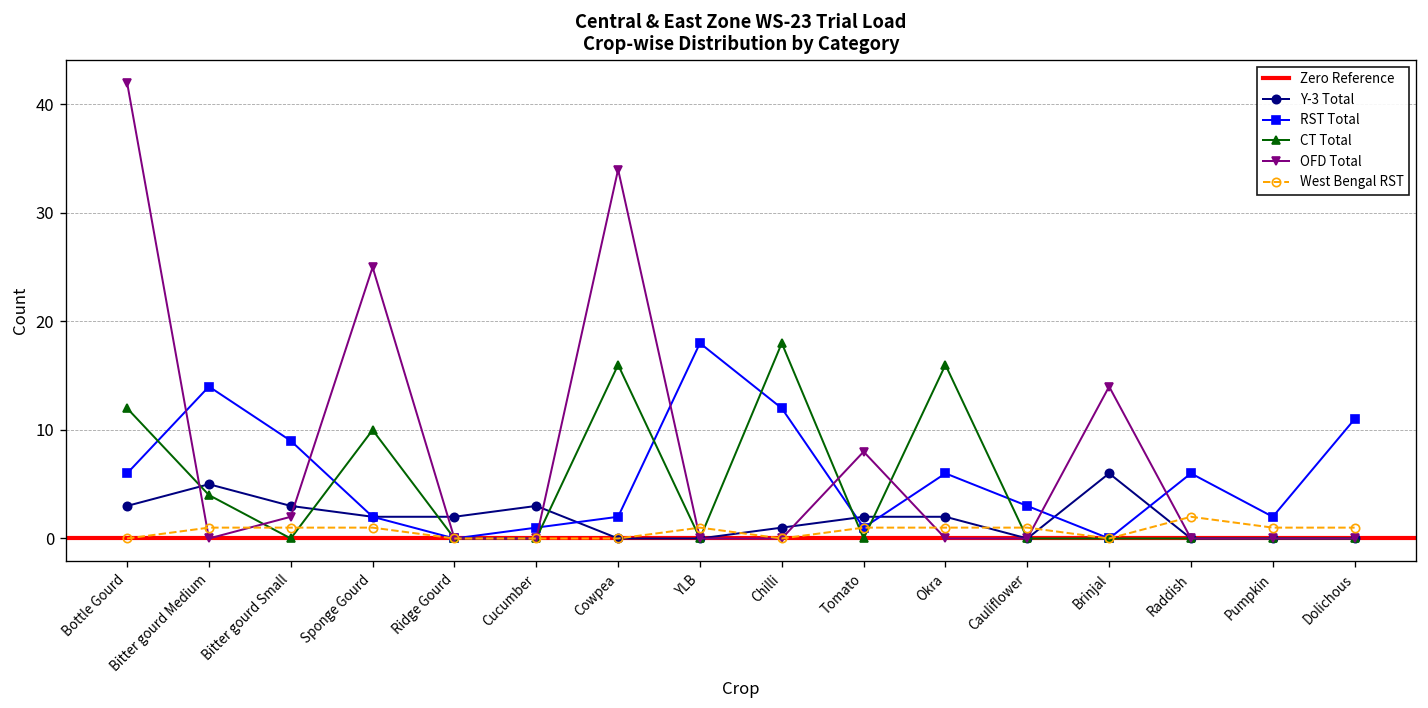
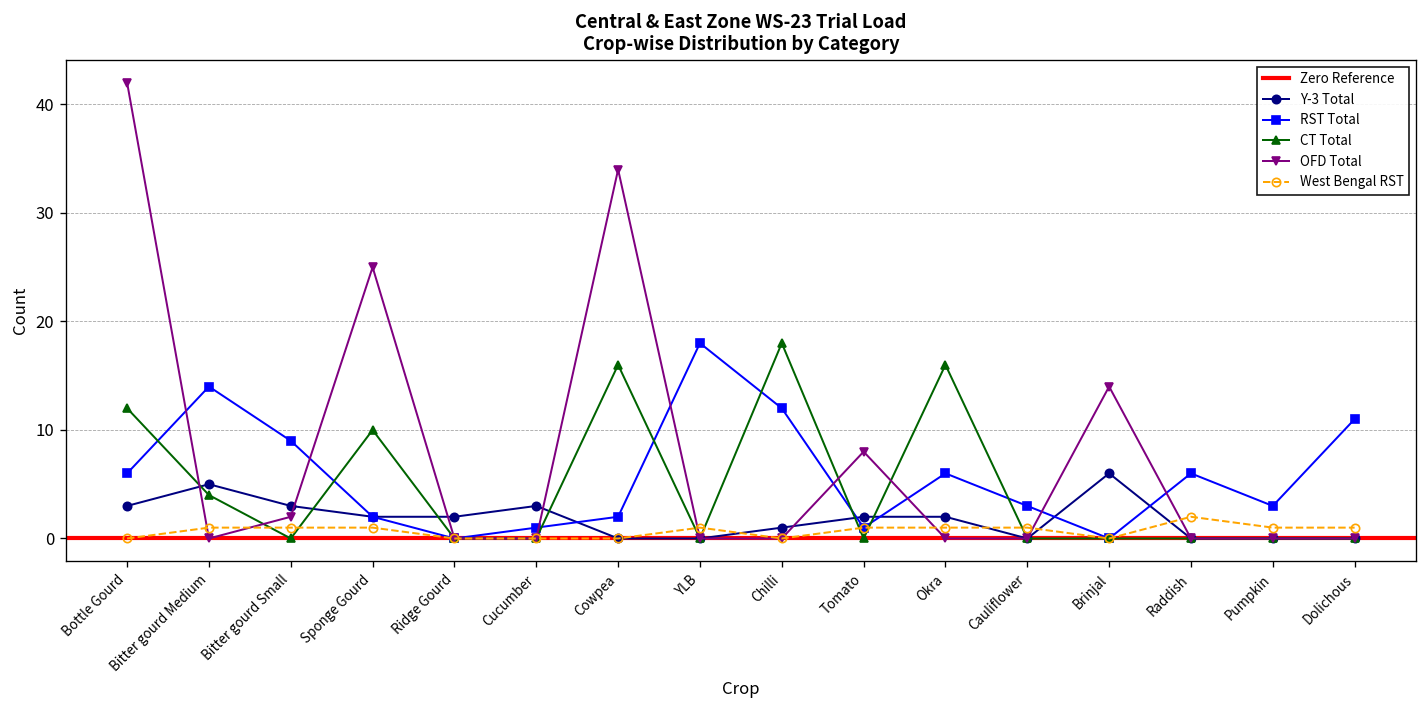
RST Total, Pumpkin: 2 -> 3
